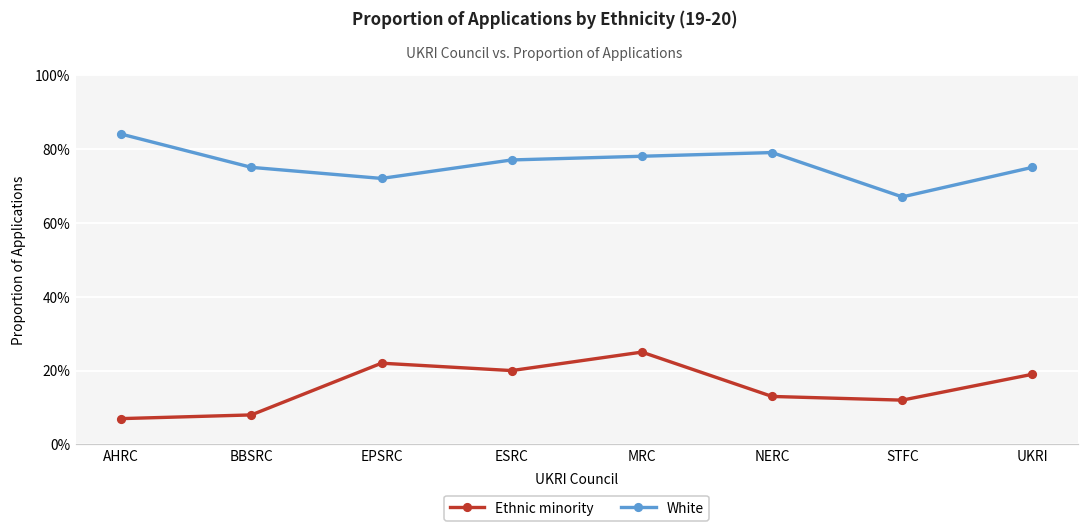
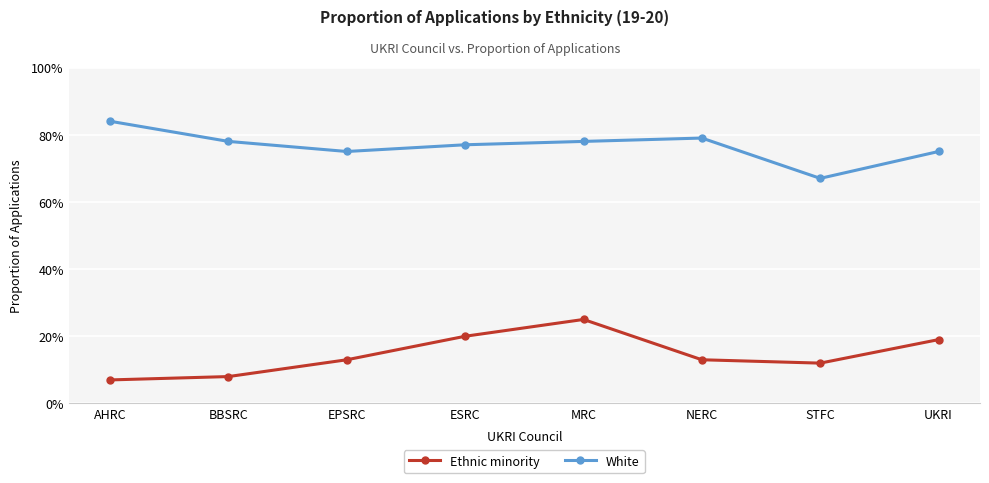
White, BBSRC: 75% -> 78%
Ethnic minority, EPSRC: 22% -> 13%
White, EPSRC: 72% -> 75%
